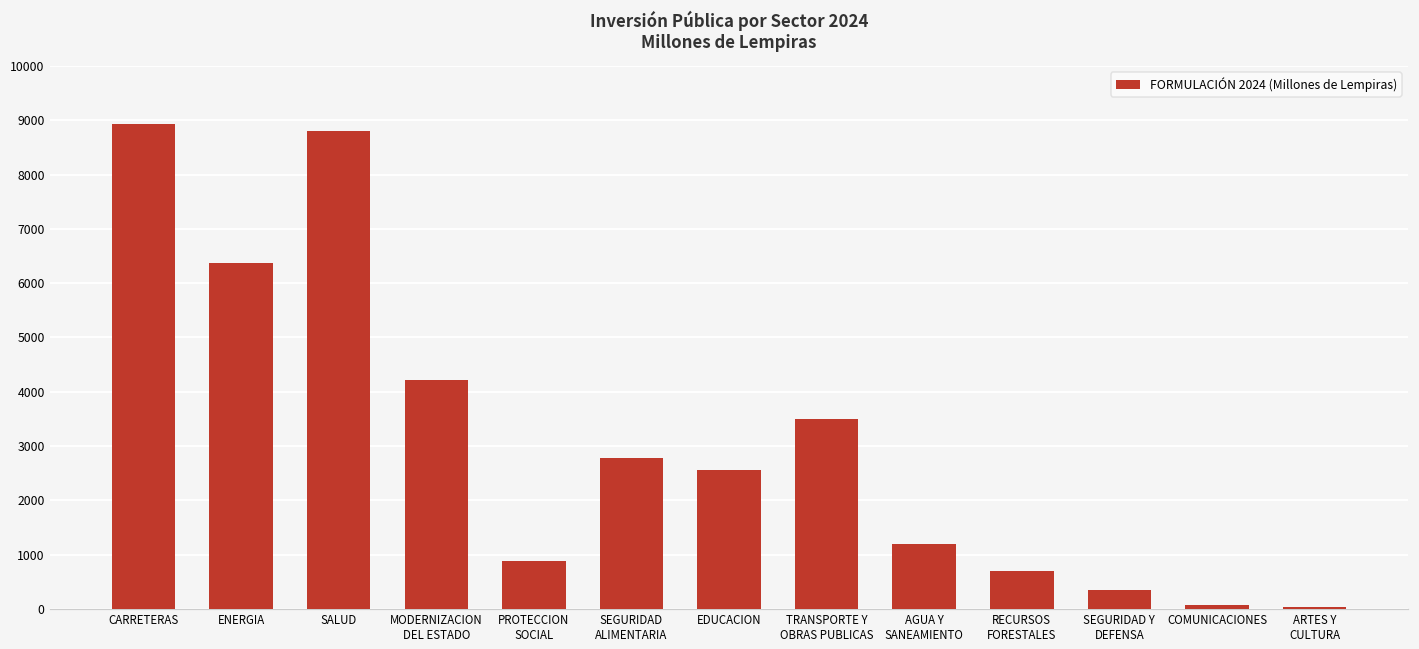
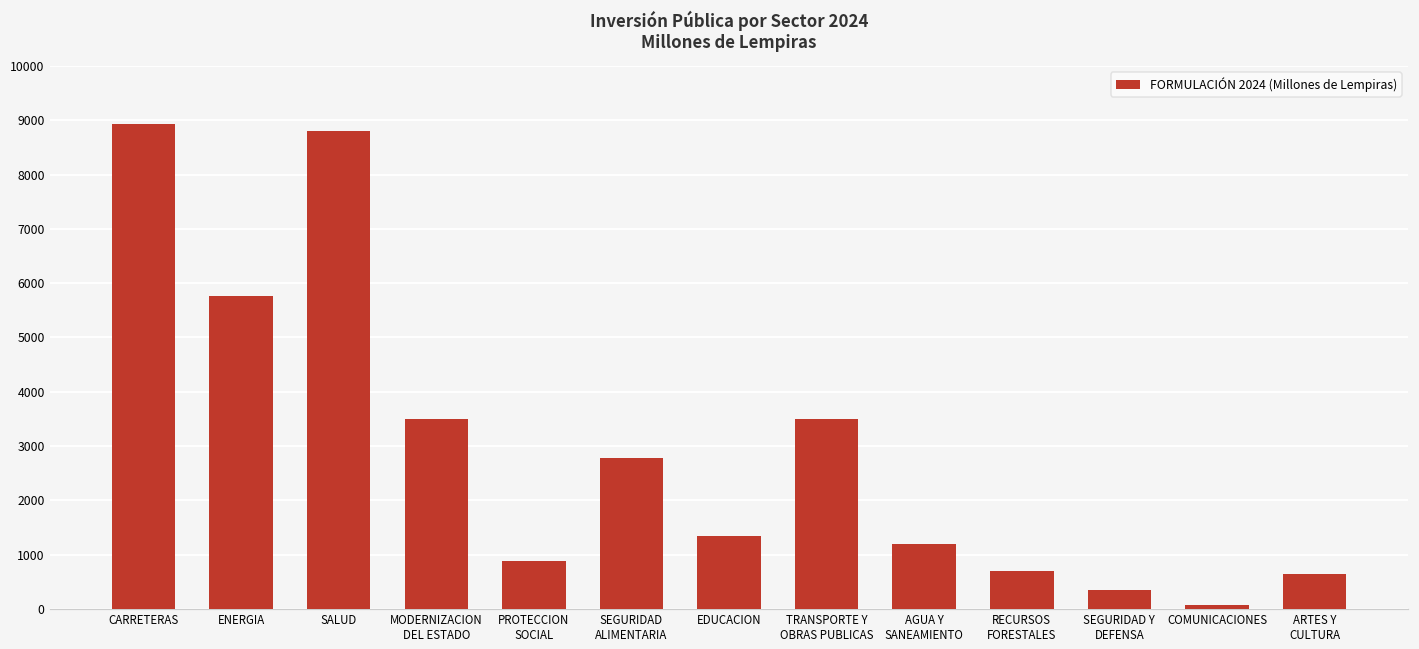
ENERGIA: 6400 -> 5800
MODERNIZACION DEL ESTADO: 4200 -> 3500
EDUCACION: 2600 -> 1300
ARTES Y CULTURA: 0 -> 700
